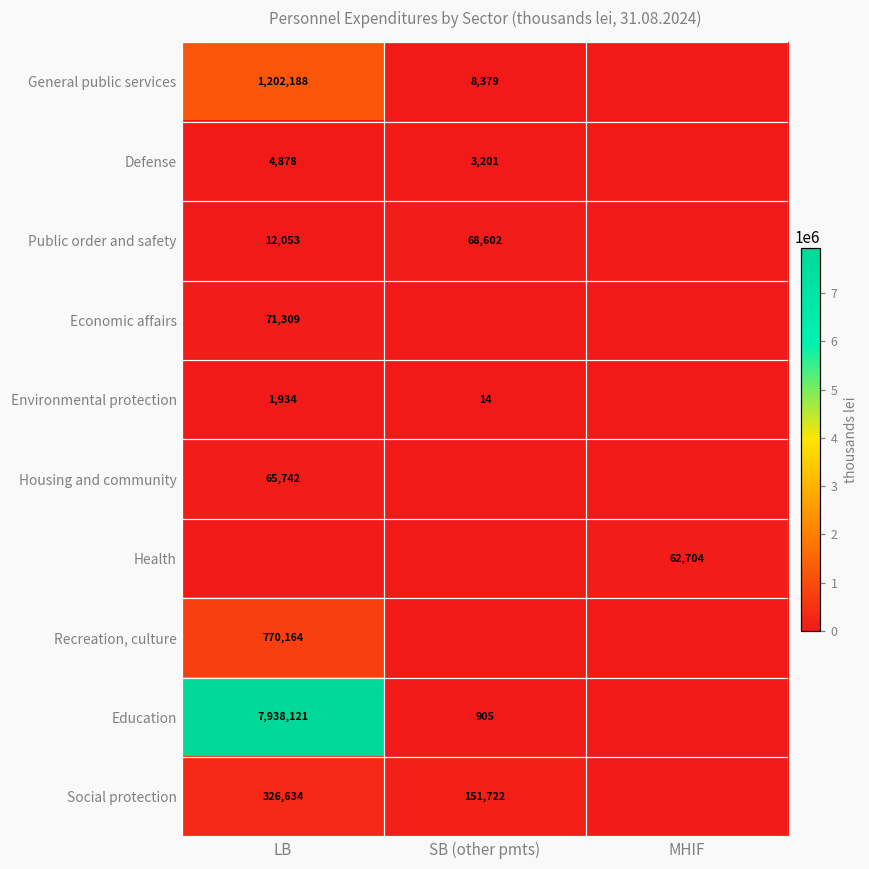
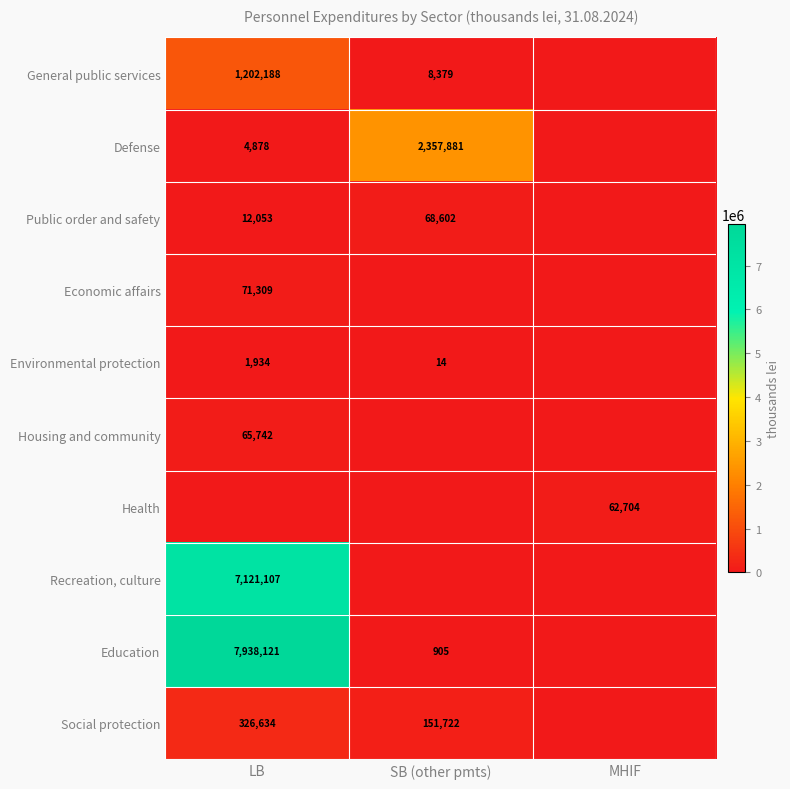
Defense, SB (other pmts): 3,201 -> 2,357,881
Recreation, culture, LB: 770,164 -> 7,121,107
